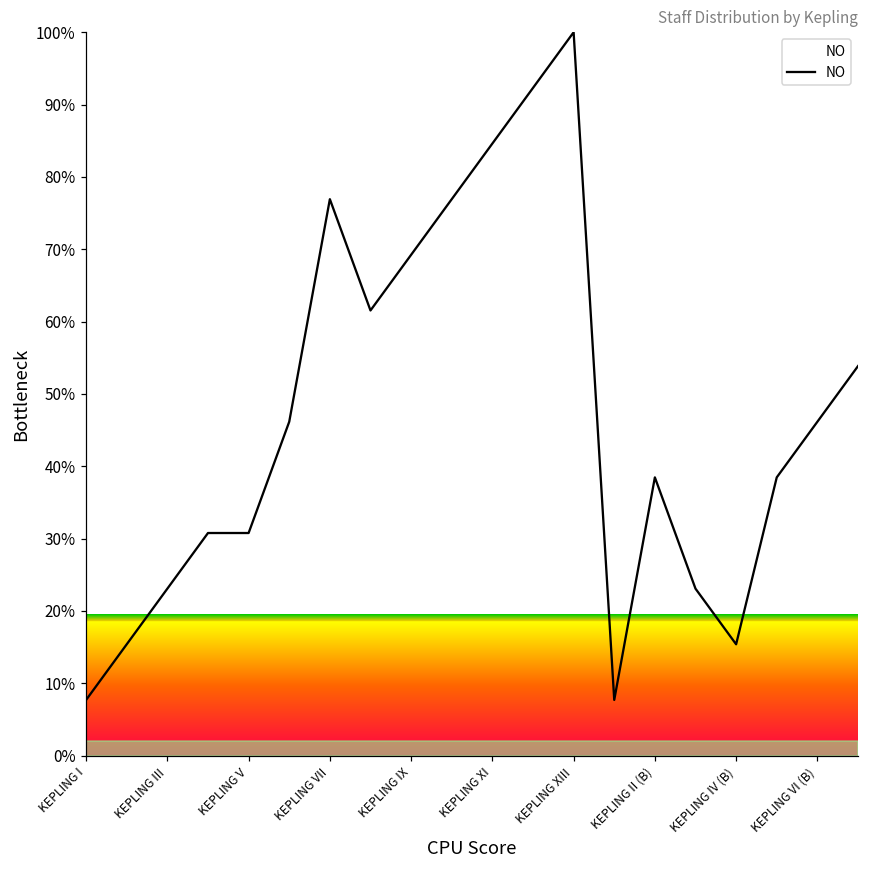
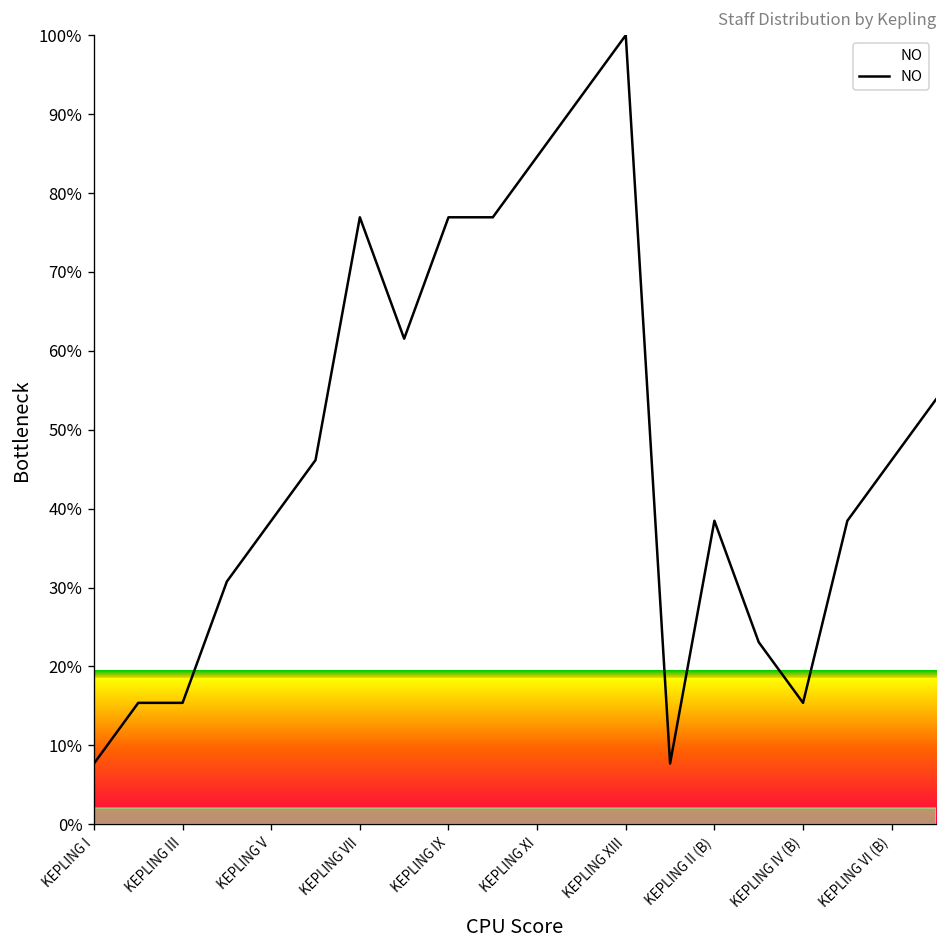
KEPLING III: 23% -> 15%
KEPLING V: 31% -> 38%
KEPLING IX: 69% -> 77%
